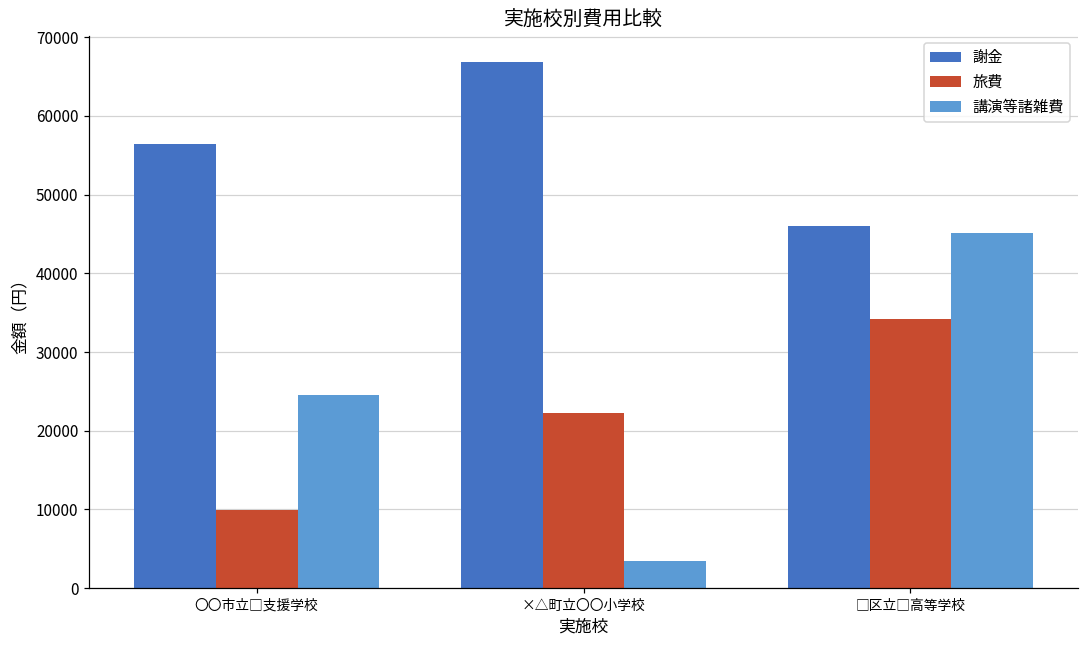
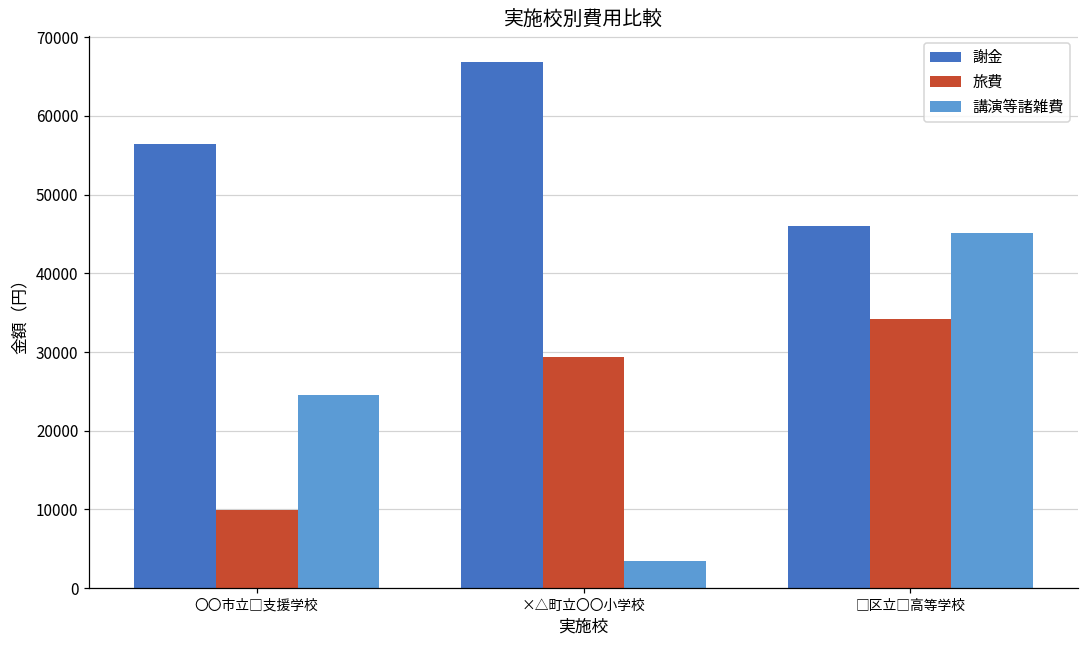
旅費, ×△町立〇〇小学校: 22000 -> 29000
